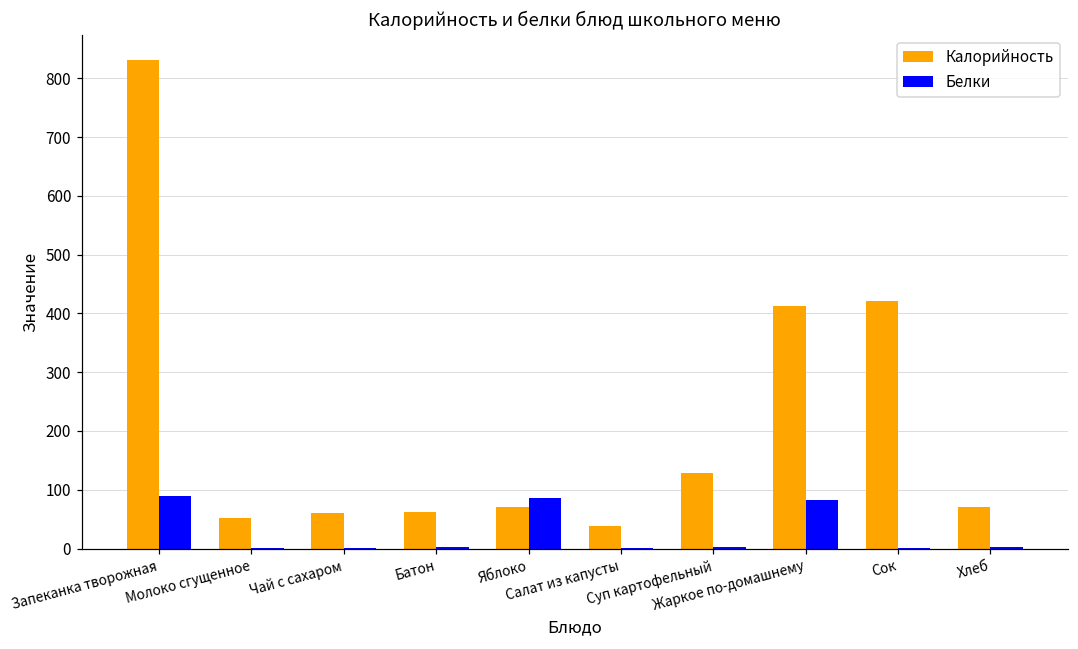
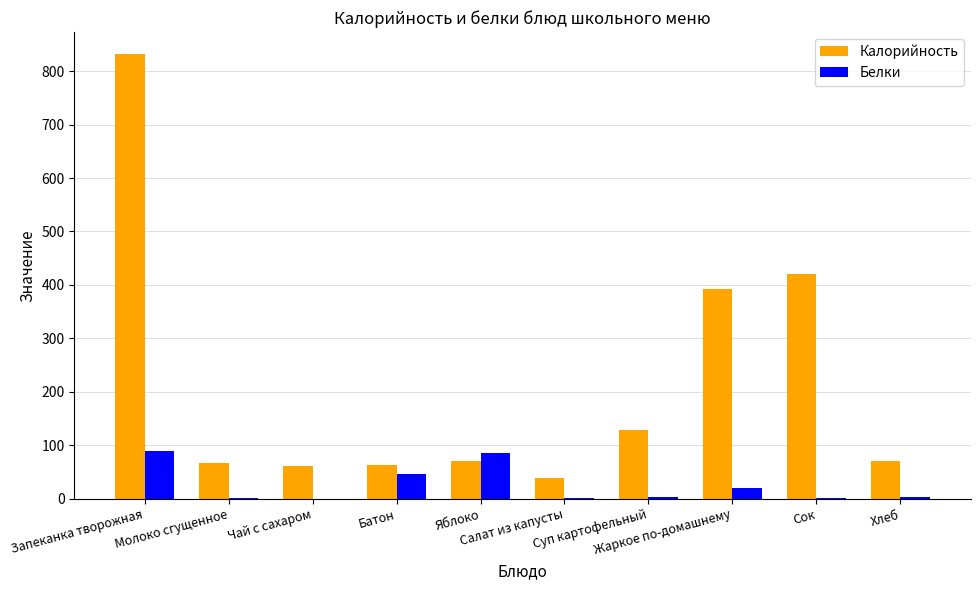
Калорийность, Молоко сгущенное: 50 -> 70
Белки, Батон: 0 -> 50
Калорийность, Жаркое по-домашнему: 410 -> 390
Белки, Жаркое по-домашнему: 80 -> 20
